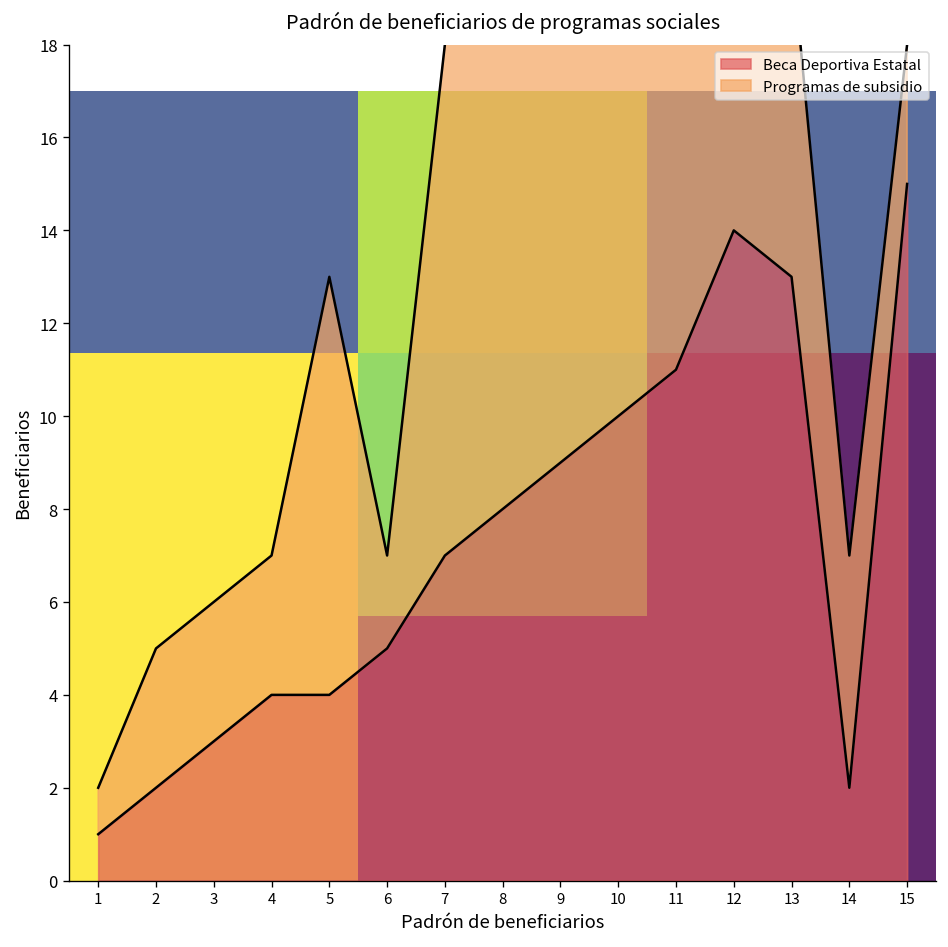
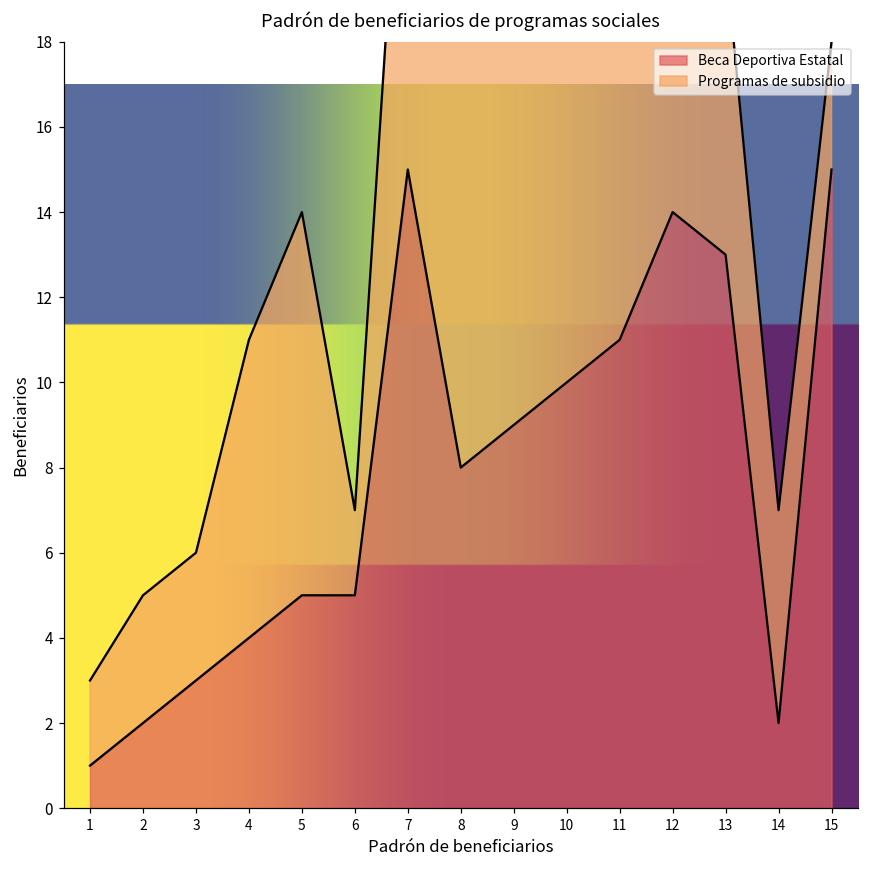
Programas de subsidio, 1: 1 -> 2
Programas de subsidio, 4: 3 -> 7
Beca Deportiva Estatal, 5: 4 -> 5
Beca Deportiva Estatal, 7: 7 -> 15
